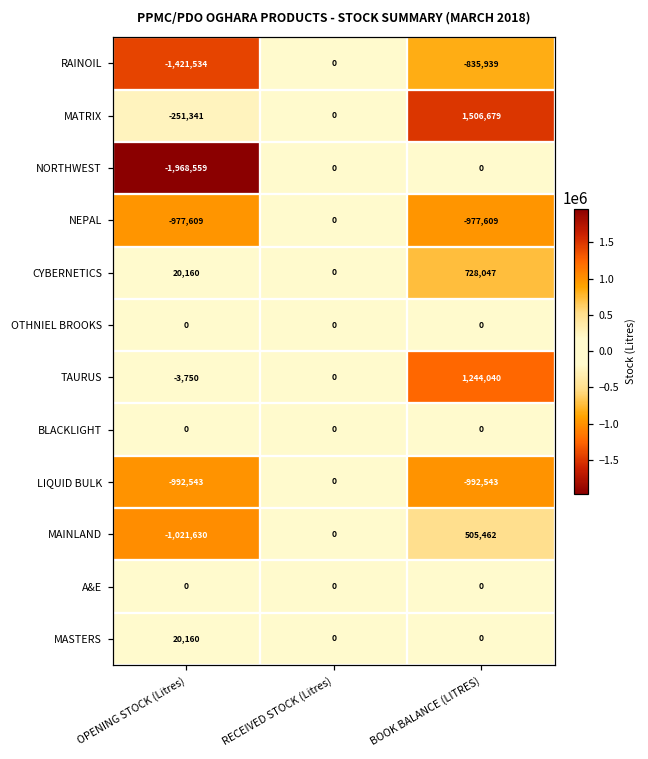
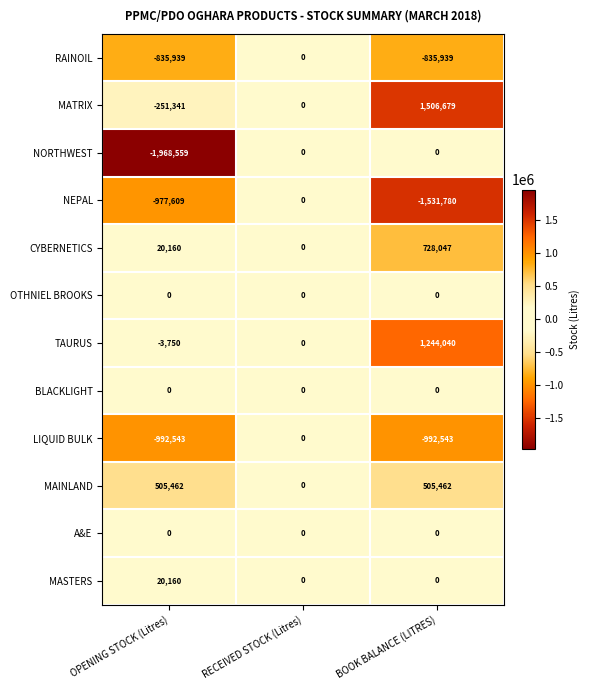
RAINOIL, OPENING STOCK (Litres): -1,421,534 -> -835,939
NEPAL, BOOK BALANCE (LITRES): -977,609 -> -1,531,780
MAINLAND, OPENING STOCK (Litres): -1,021,630 -> 505,462
